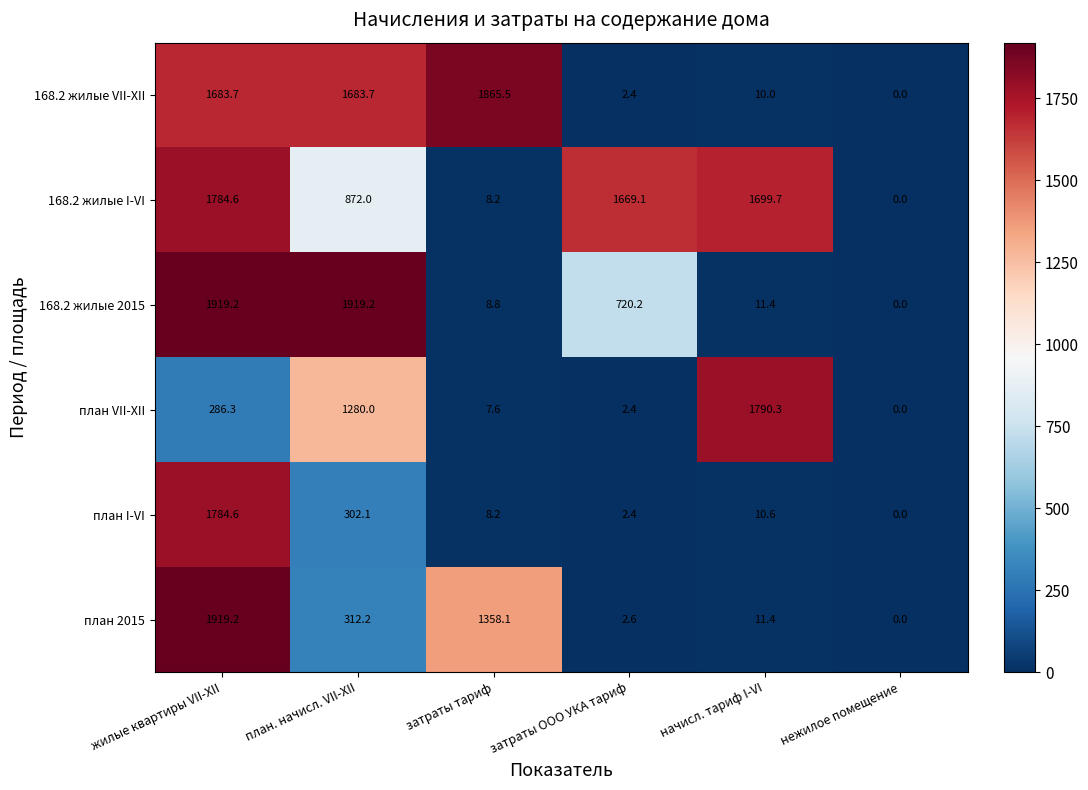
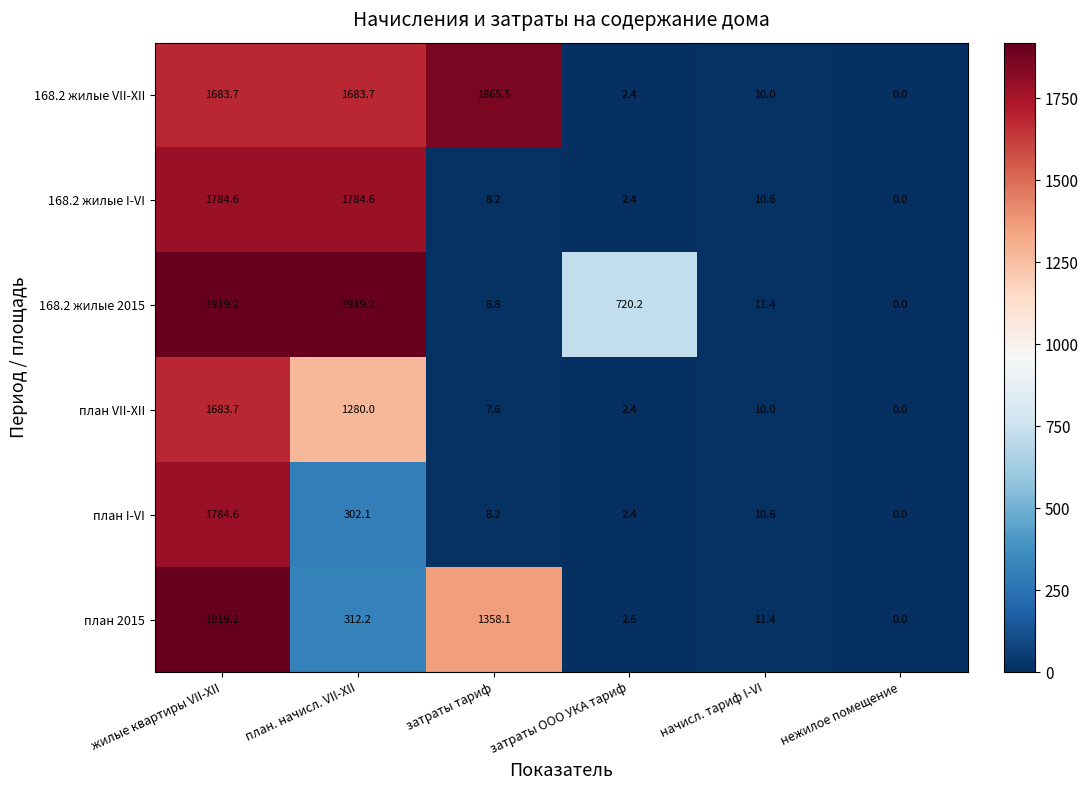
168.2 жилые I-VI, план. начисл. VII-XII: 872.0 -> 1784.6
168.2 жилые I-VI, затраты ООО УКА тариф: 1669.1 -> 2.4
168.2 жилые I-VI, начисл. тариф I-VI: 1699.7 -> 10.6
план VII-XII, жилые квартиры VII-XII: 286.3 -> 1683.7
план VII-XII, начисл. тариф I-VI: 1790.3 -> 10.0
